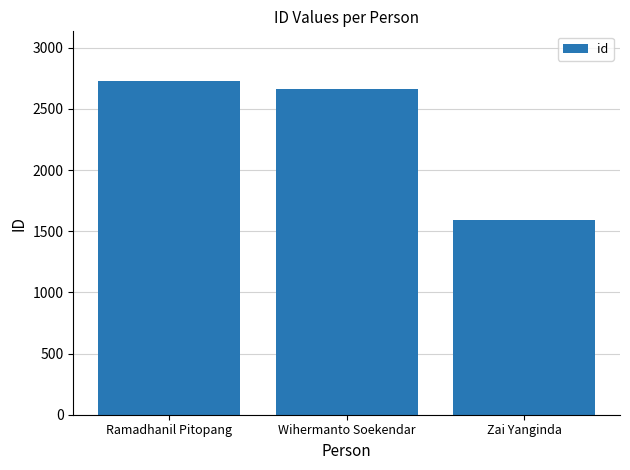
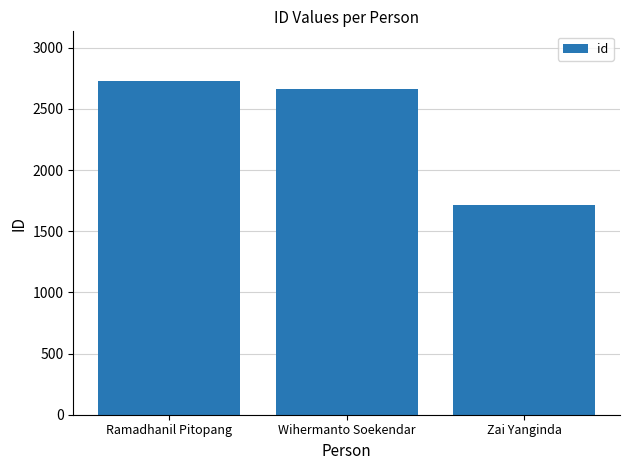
Zai Yanginda: 1600 -> 1710
